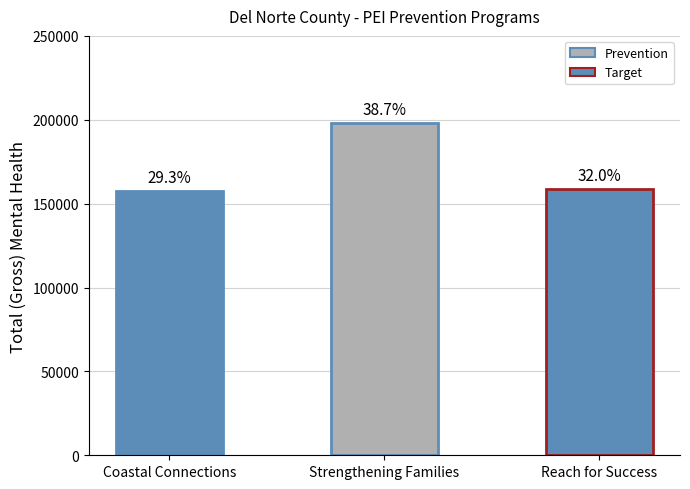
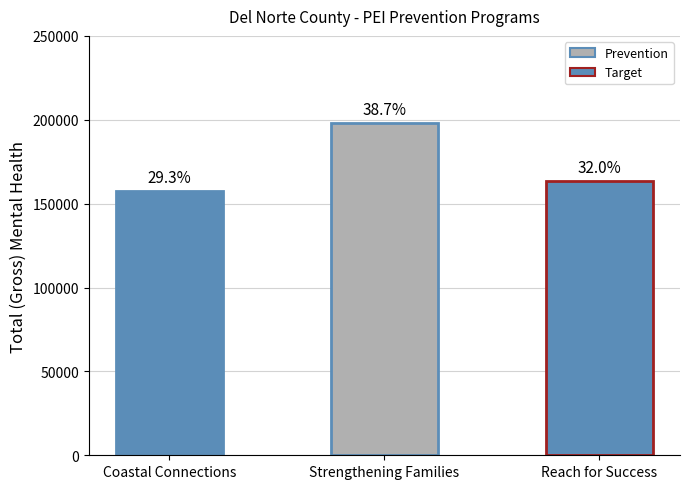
Reach for Success: 159000 -> 163000
